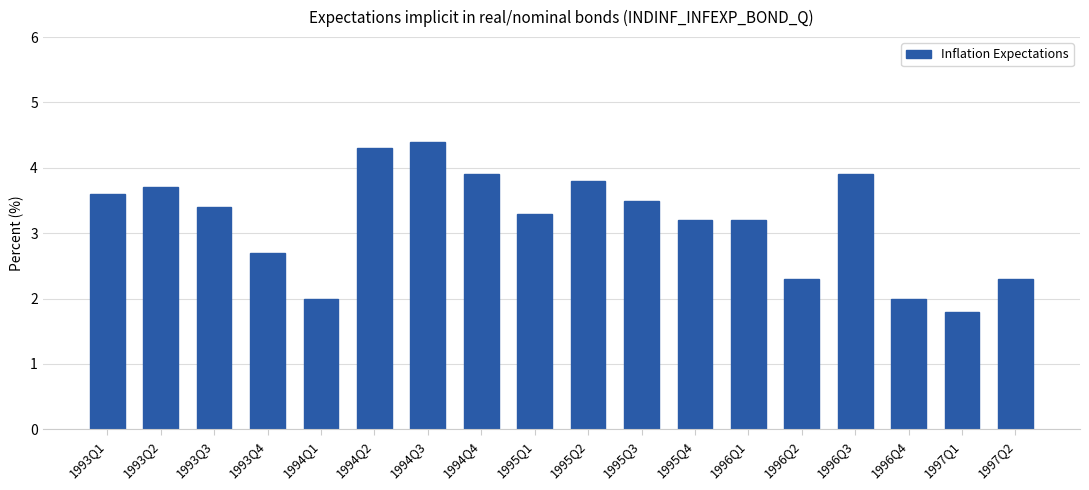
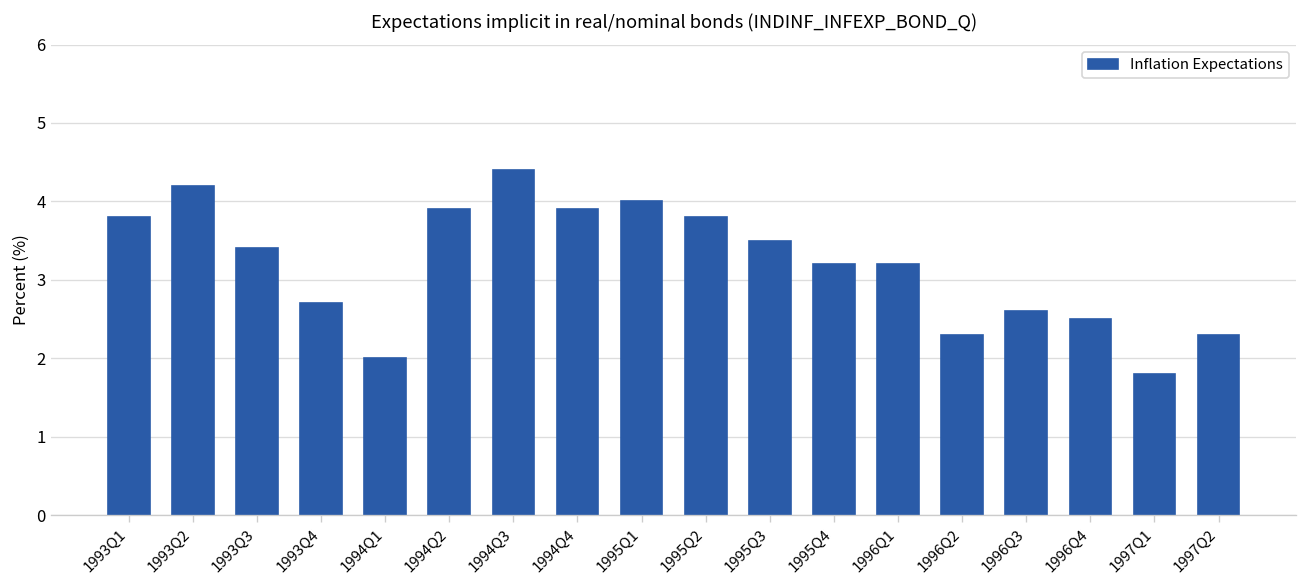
1993Q1: 3.6 -> 3.8
1993Q2: 3.7 -> 4.2
1994Q2: 4.3 -> 3.9
1995Q1: 3.3 -> 4.0
1996Q3: 3.9 -> 2.6
1996Q4: 2.0 -> 2.5
